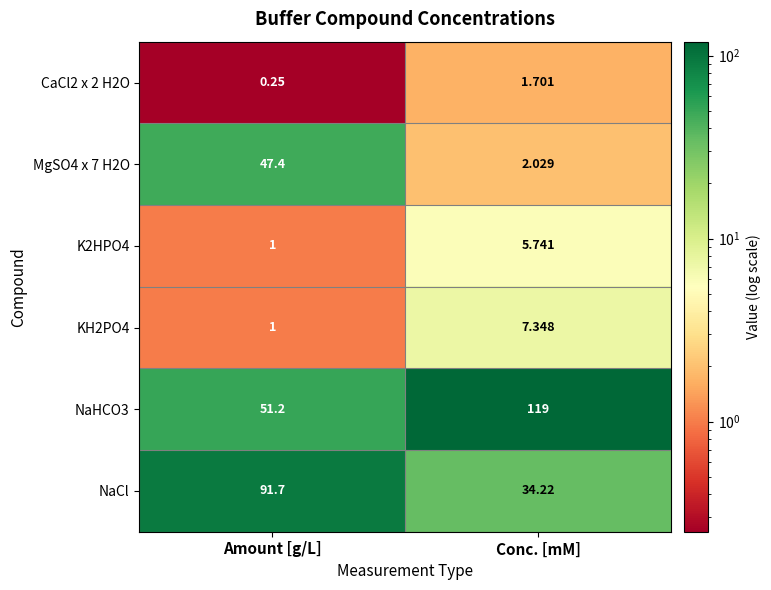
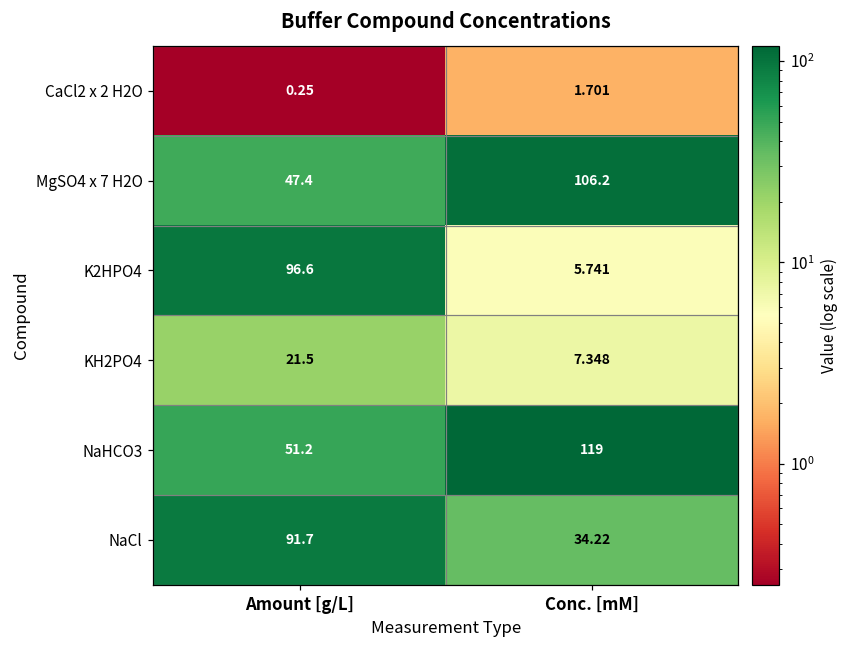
MgSO4 x 7 H2O, Conc. [mM]: 2.029 -> 106.2
K2HPO4, Amount [g/L]: 1 -> 96.6
KH2PO4, Amount [g/L]: 1 -> 21.5
